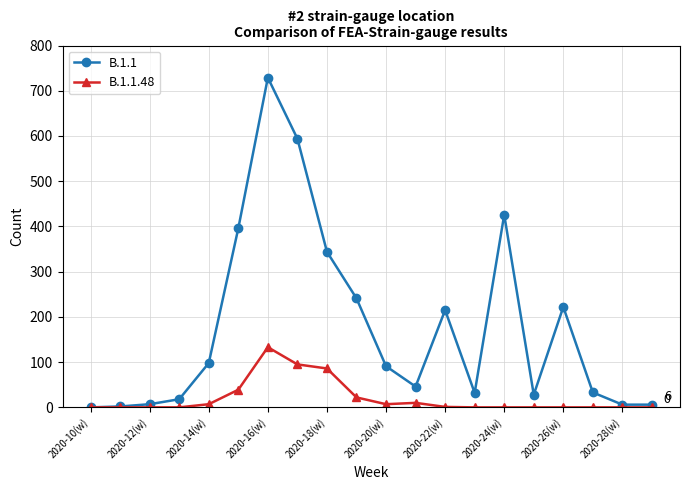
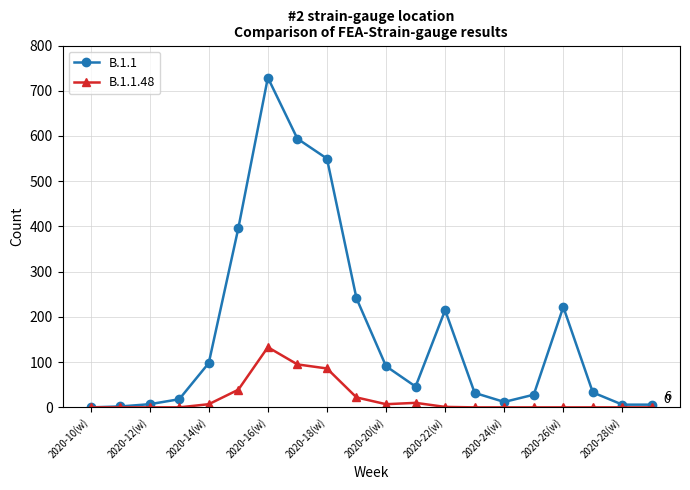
B.1.1, 2020-18(w): 340 -> 550
B.1.1, 2020-24(w): 430 -> 10
